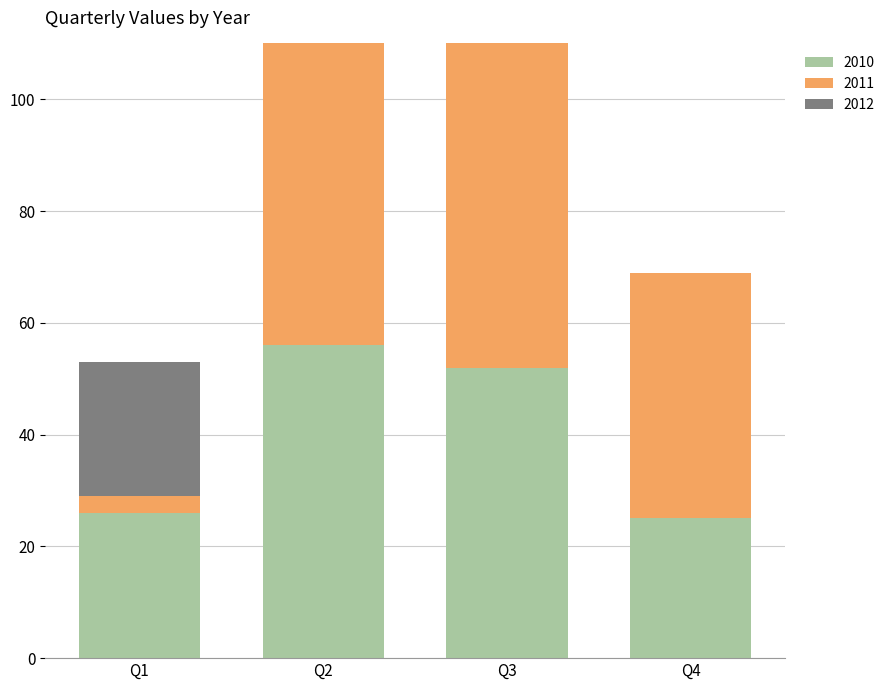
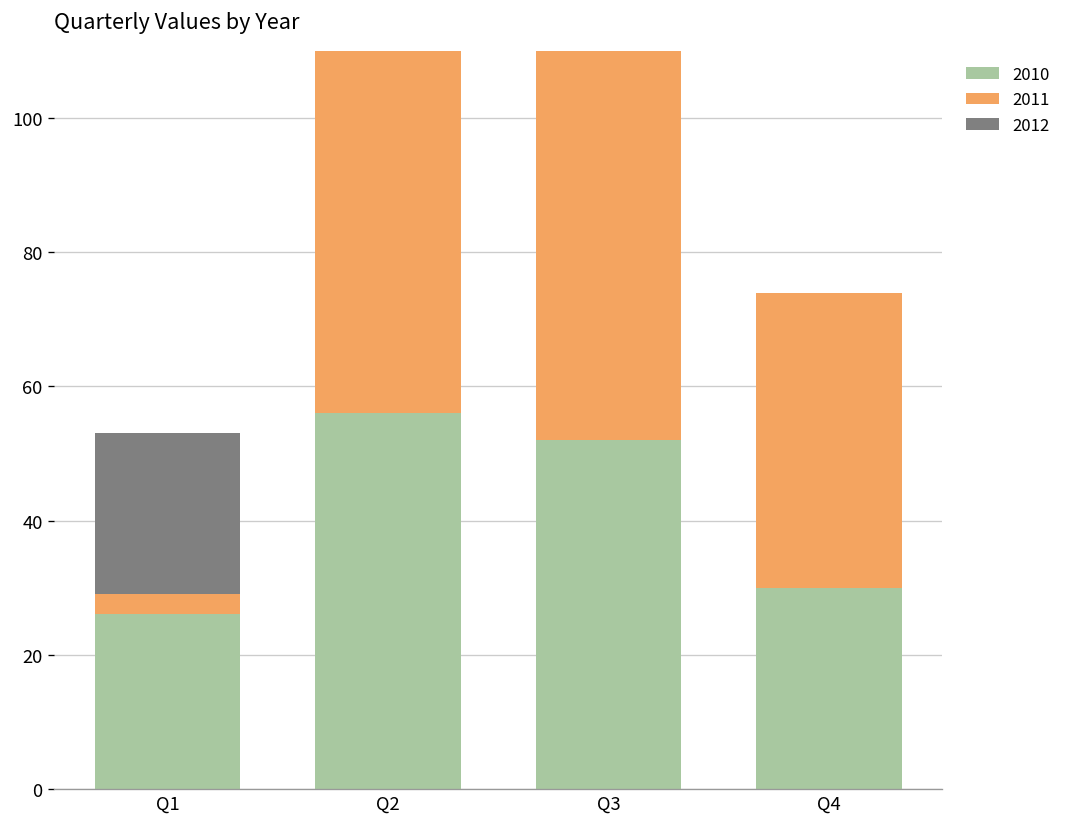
2010, Q4: 25 -> 30
